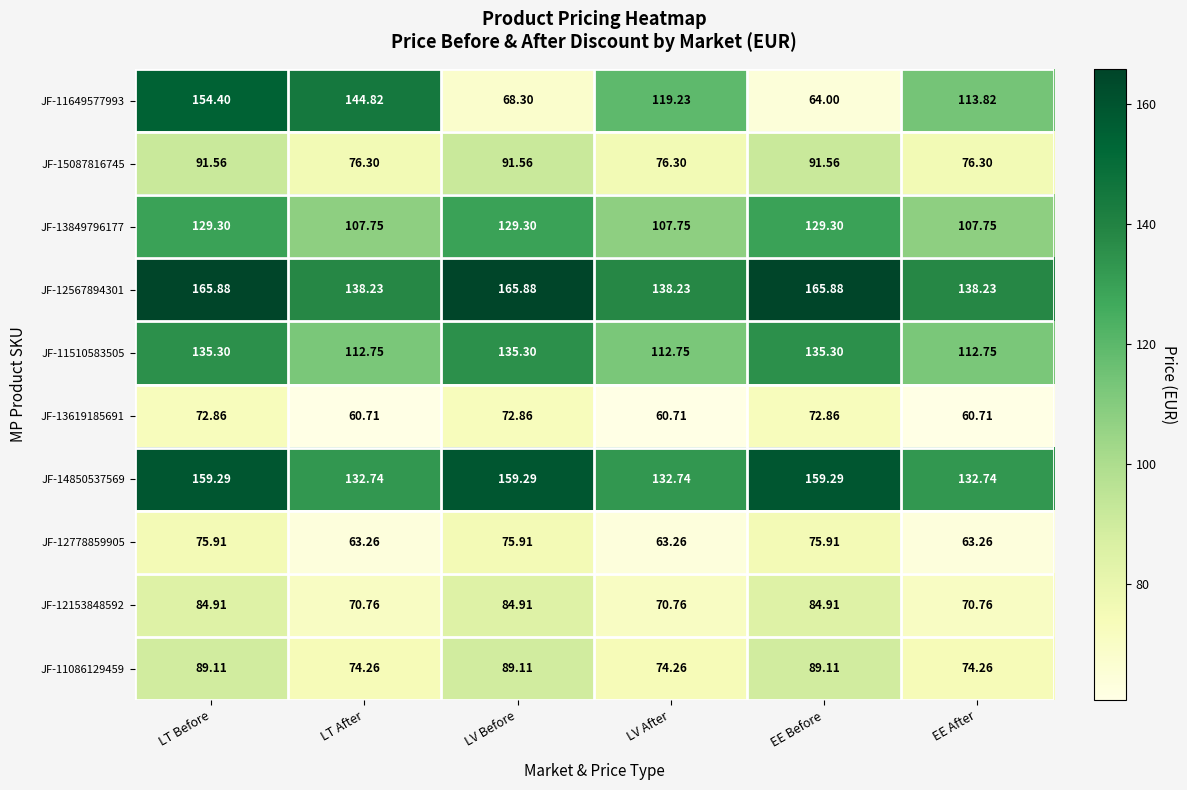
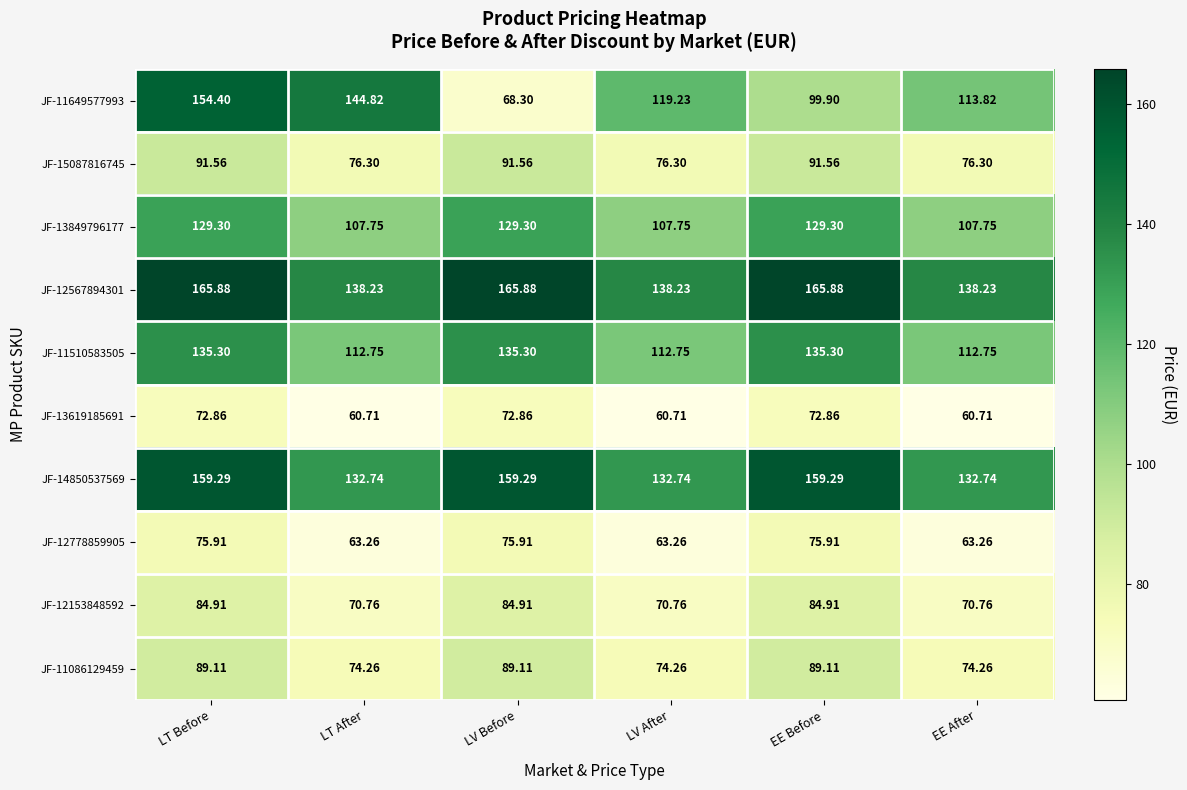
JF-11649577993, EE Before: 64.00 -> 99.90
